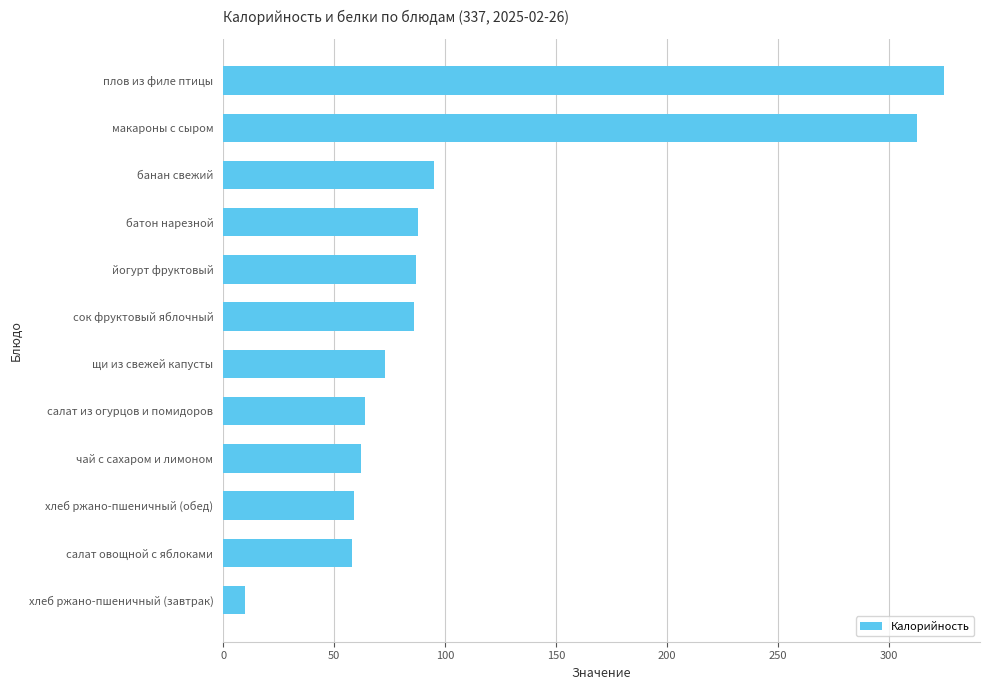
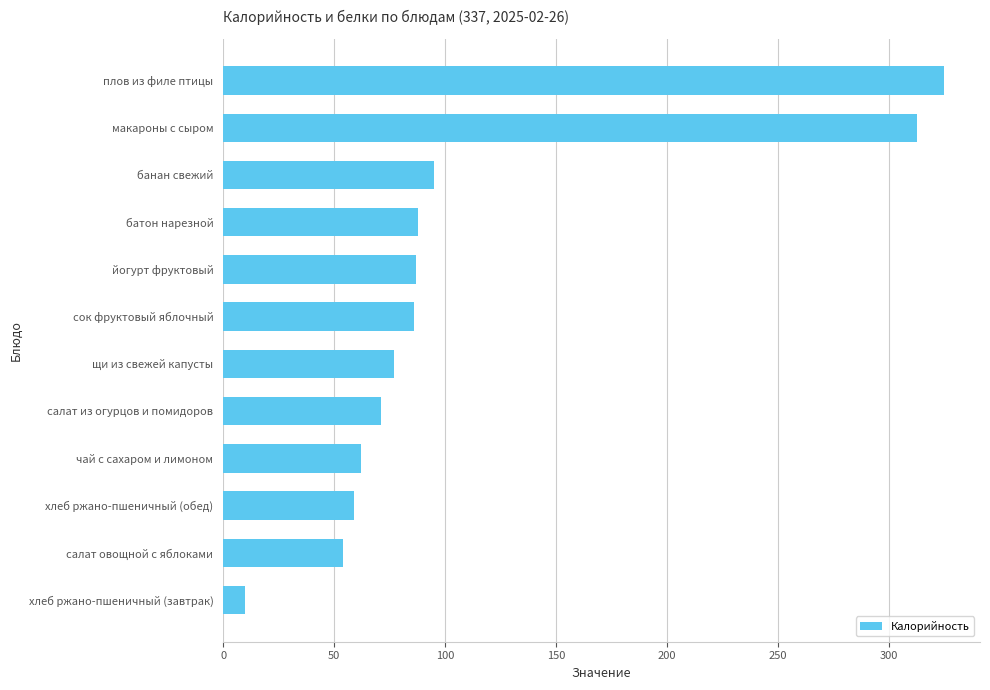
щи из свежей капусты: 73 -> 77
салат из огурцов и помидоров: 64 -> 71
салат овощной с яблоками: 58 -> 54
